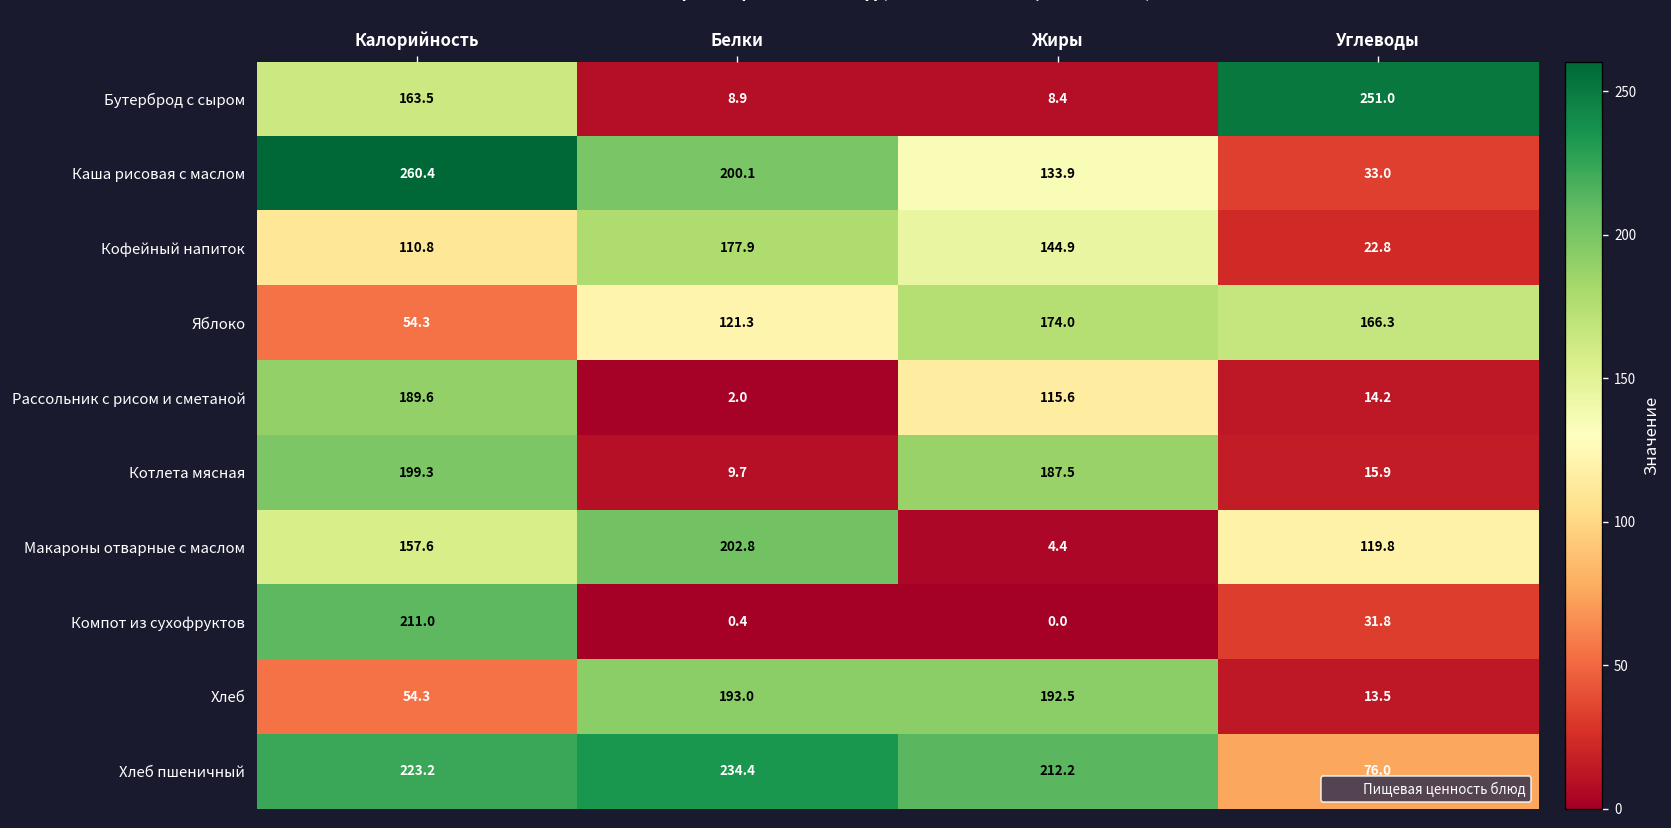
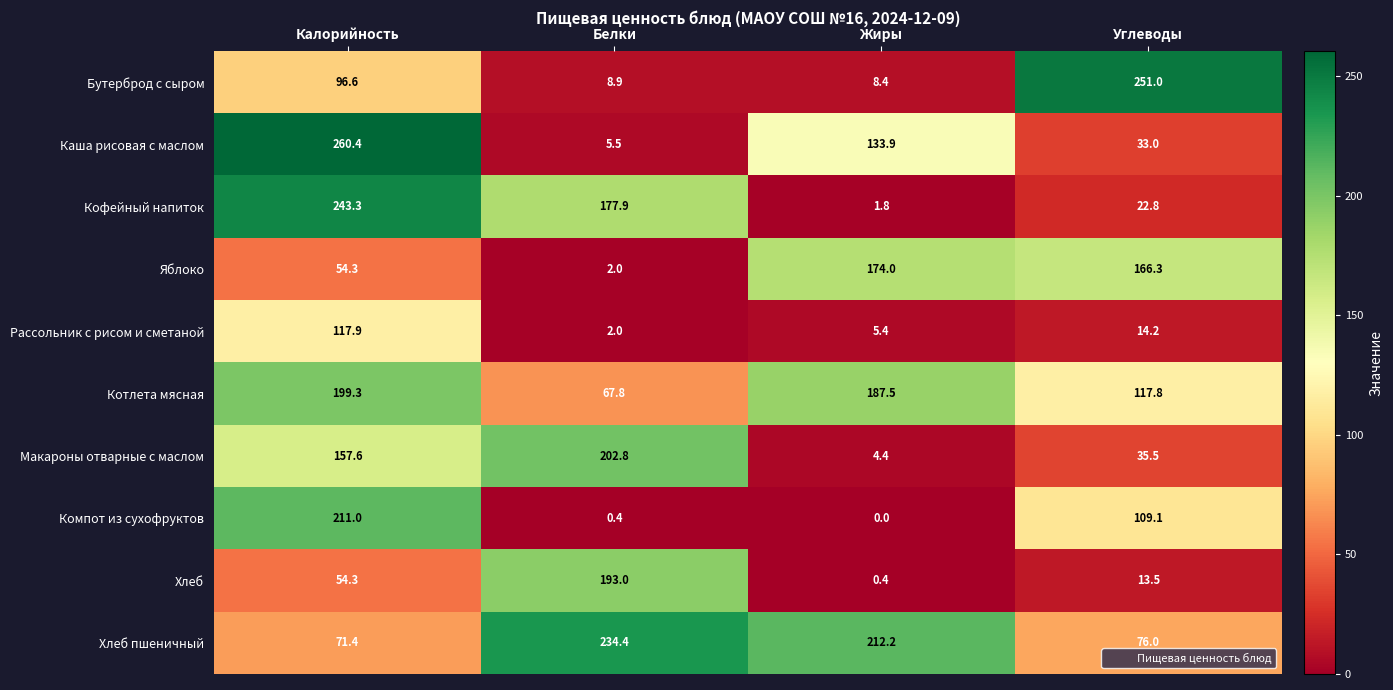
Бутерброд с сыром, Калорийность: 163.5 -> 96.6
Каша рисовая с маслом, Белки: 200.1 -> 5.5
Кофейный напиток, Калорийность: 110.8 -> 243.3
Кофейный напиток, Жиры: 144.9 -> 1.8
Яблоко, Белки: 121.3 -> 2.0
Рассольник с рисом и сметаной, Калорийность: 189.6 -> 117.9
Рассольник с рисом и сметаной, Жиры: 115.6 -> 5.4
Котлета мясная, Белки: 9.7 -> 67.8
Котлета мясная, Углеводы: 15.9 -> 117.8
Макароны отварные с маслом, Углеводы: 119.8 -> 35.5
Компот из сухофруктов, Углеводы: 31.8 -> 109.1
Хлеб, Жиры: 192.5 -> 0.4
Хлеб пшеничный, Калорийность: 223.2 -> 71.4
